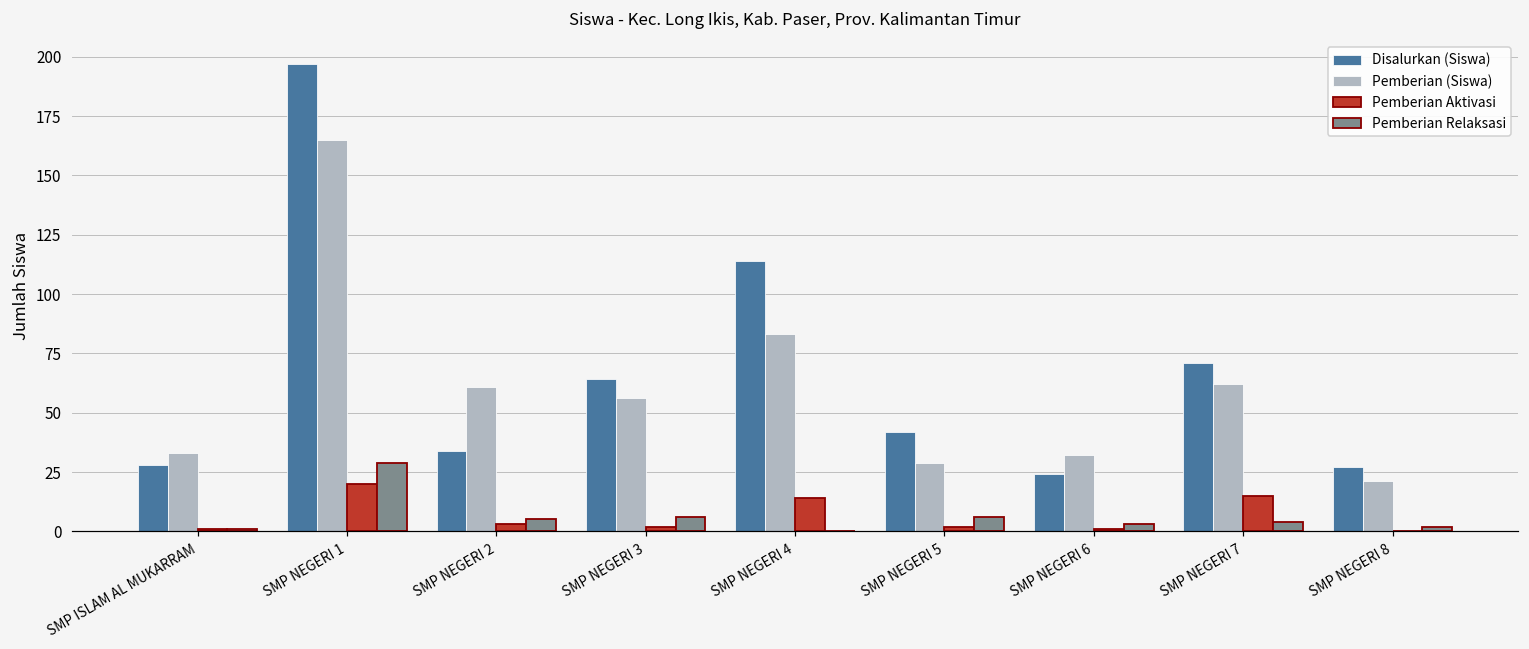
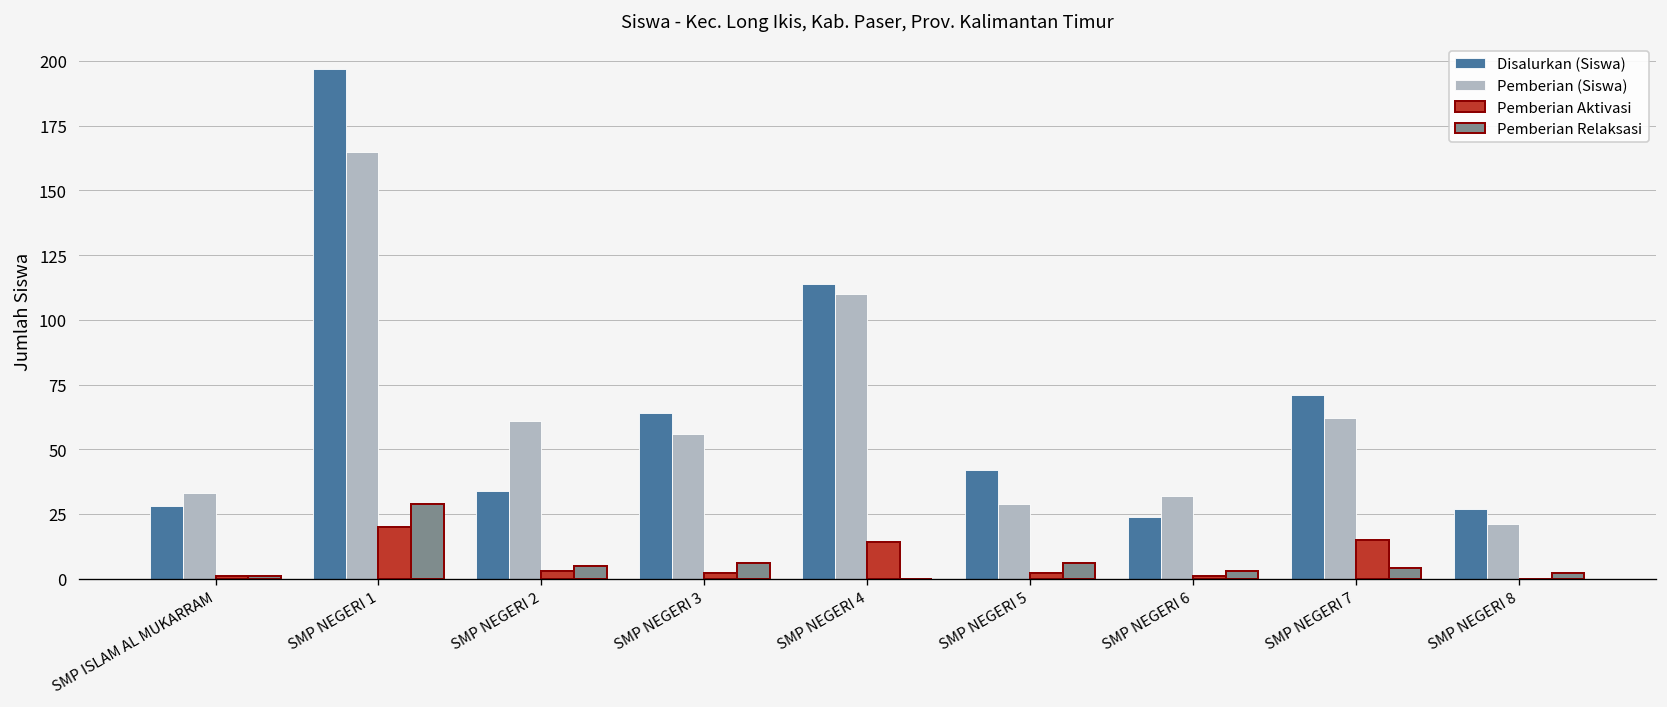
Pemberian (Siswa), SMP NEGERI 4: 83 -> 110
